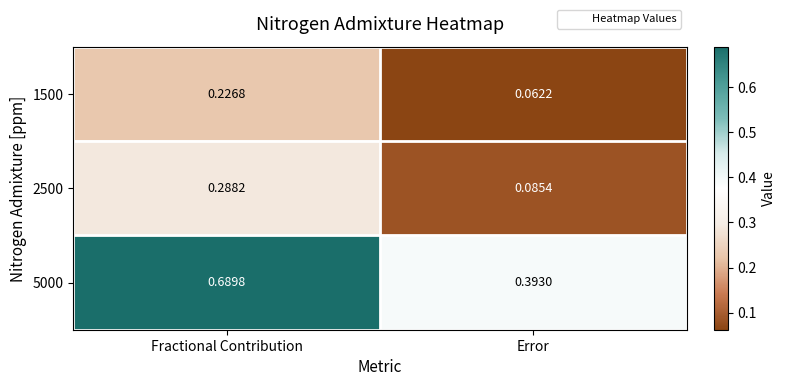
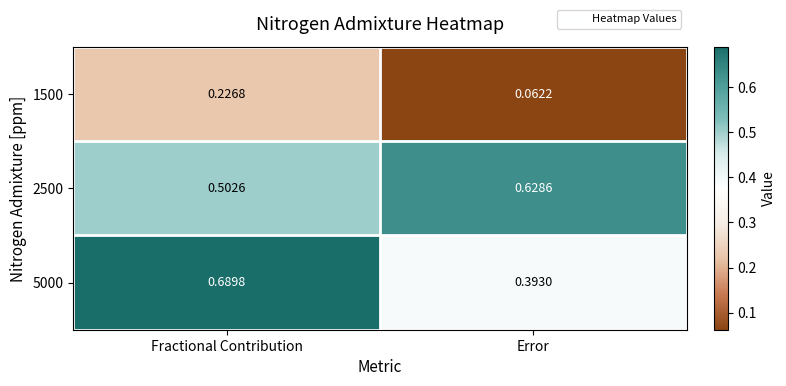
2500, Fractional Contribution: 0.2882 -> 0.5026
2500, Error: 0.0854 -> 0.6286
